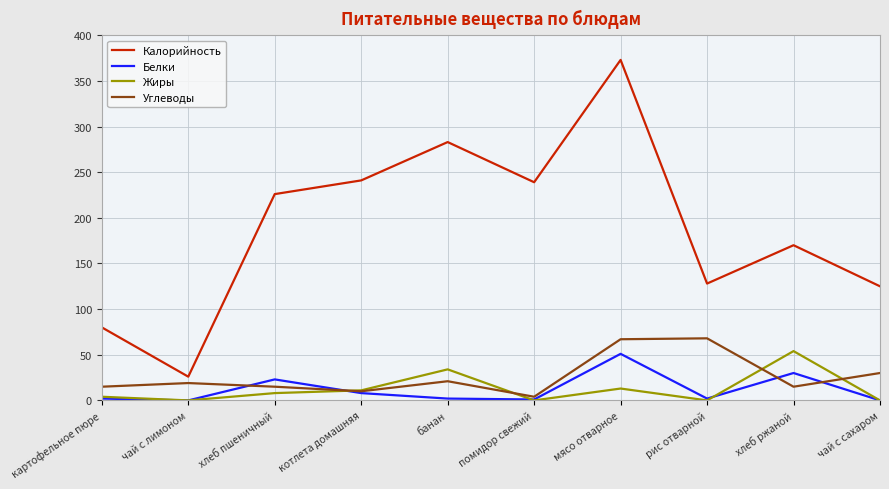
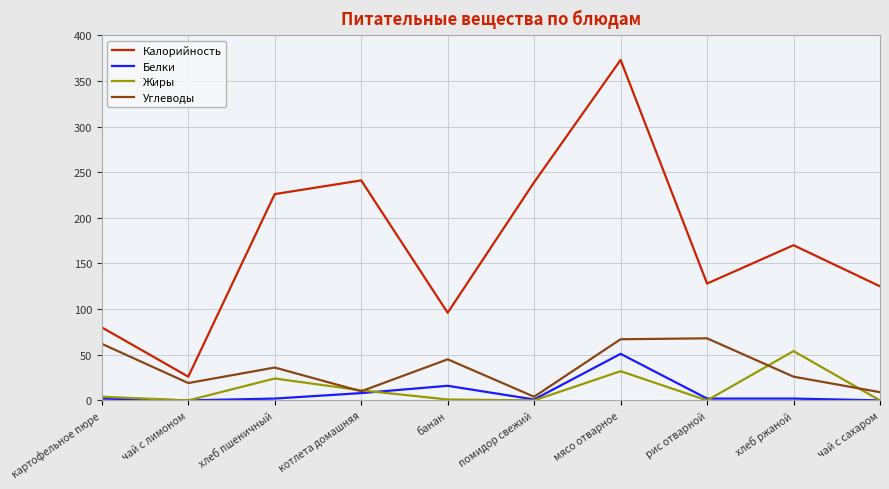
Углеводы, картофельное пюре: 20 -> 60
Белки, хлеб пшеничный: 20 -> 0
Жиры, хлеб пшеничный: 10 -> 20
Углеводы, хлеб пшеничный: 20 -> 40
Калорийность, банан: 280 -> 100
Белки, банан: 0 -> 20
Жиры, банан: 30 -> 0
Углеводы, банан: 20 -> 50
Жиры, мясо отварное: 10 -> 30
Белки, хлеб ржаной: 30 -> 0
Углеводы, хлеб ржаной: 20 -> 30
Углеводы, чай с сахаром: 30 -> 10
